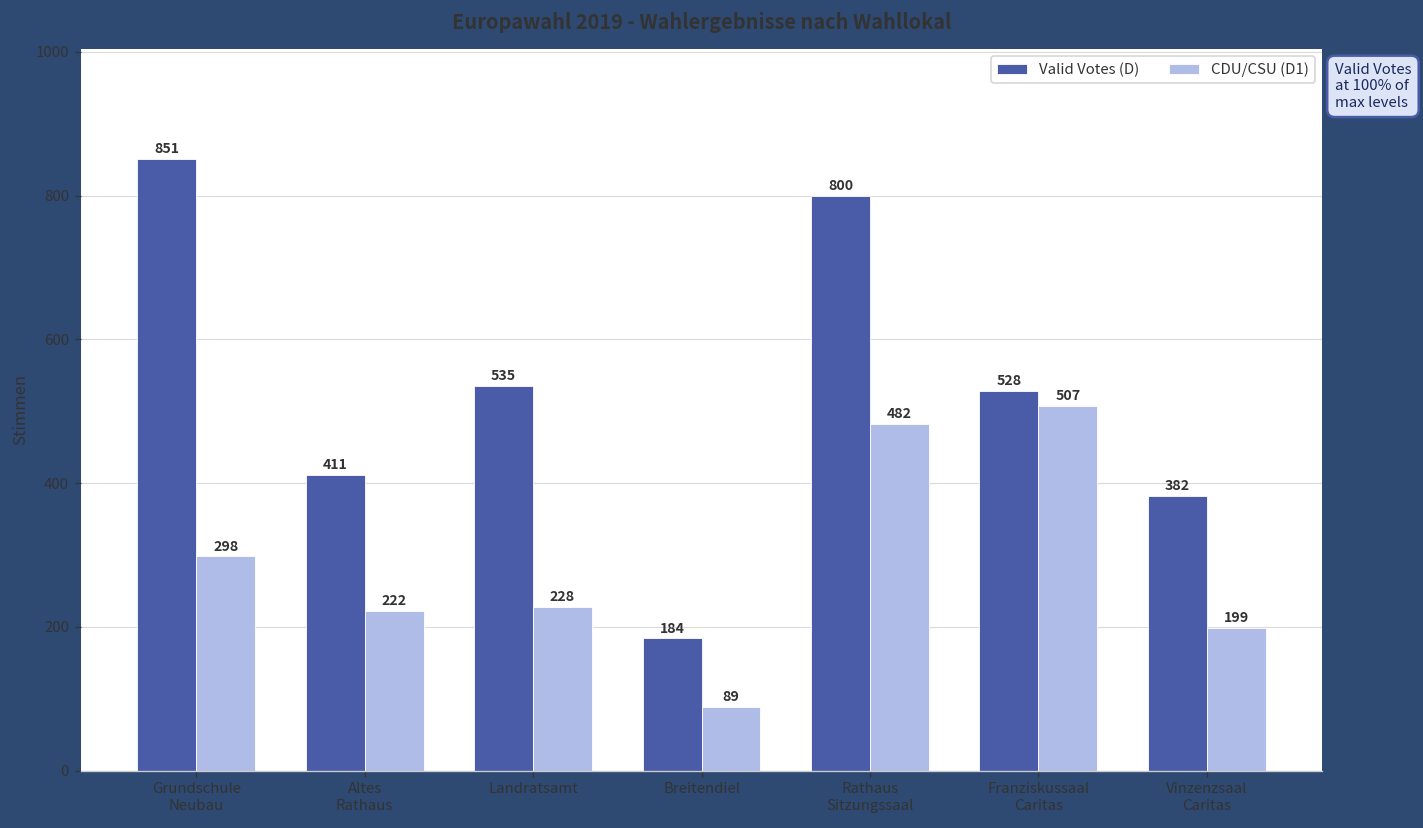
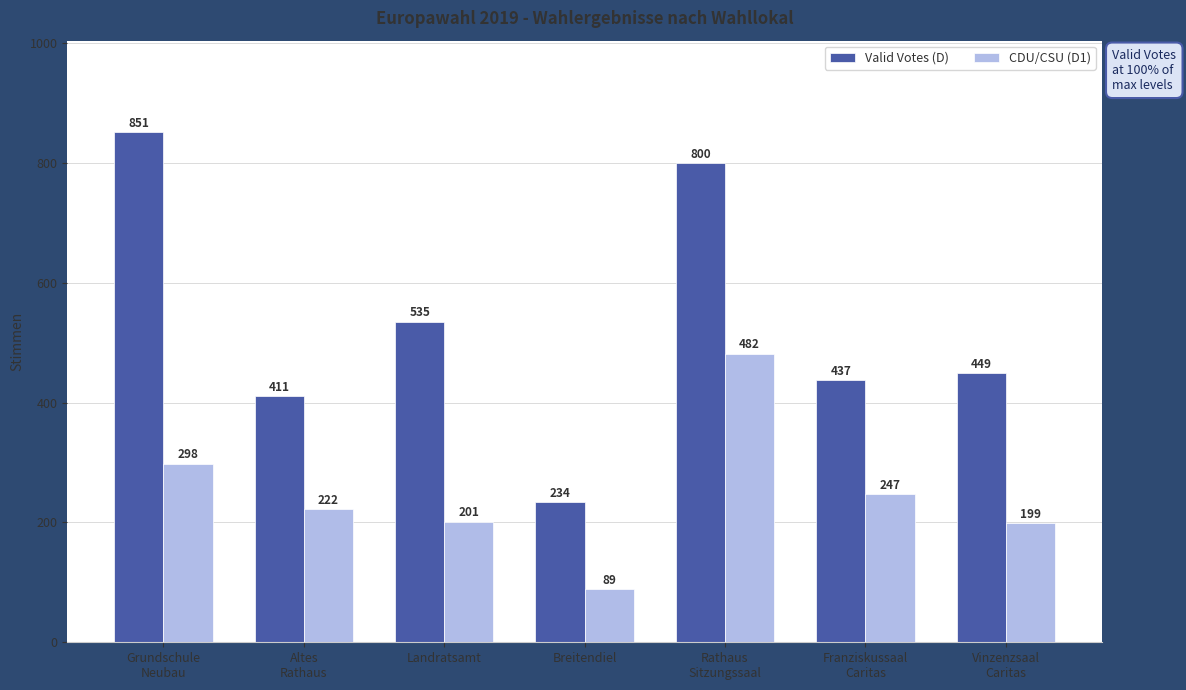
CDU/CSU (D1), Landratsamt: 228 -> 201
Valid Votes (D), Breitendiel: 184 -> 234
Valid Votes (D), Franziskussaal Caritas: 528 -> 437
CDU/CSU (D1), Franziskussaal Caritas: 507 -> 247
Valid Votes (D), Vinzenzsaal Caritas: 382 -> 449
